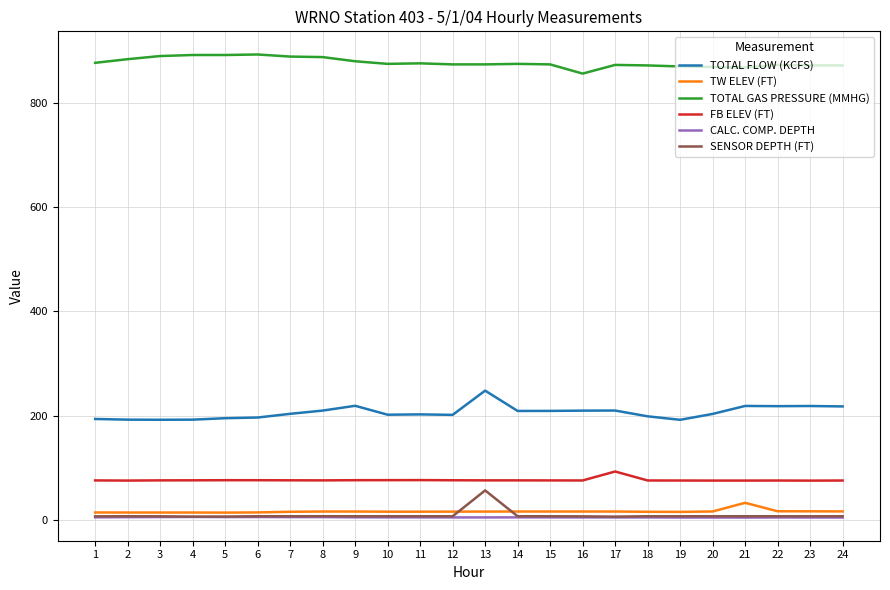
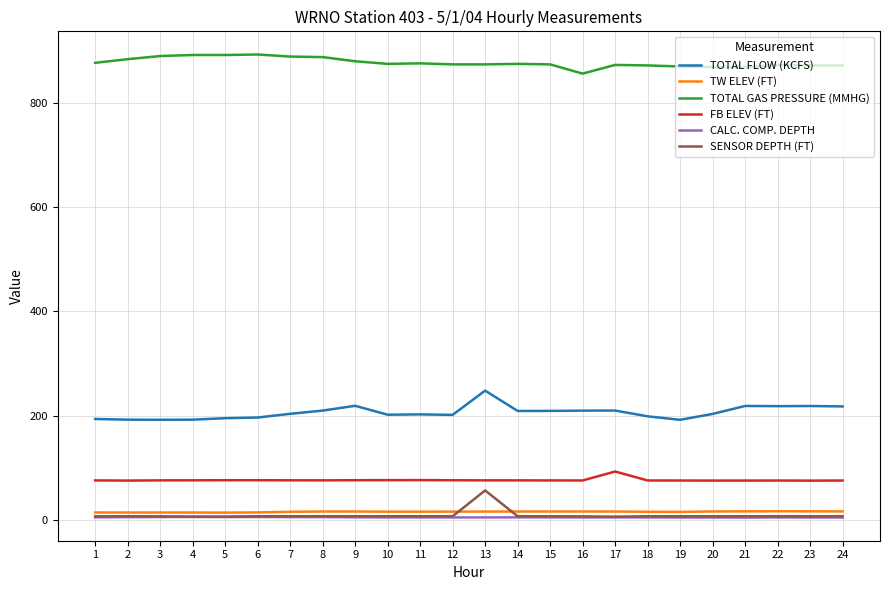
TW ELEV (FT), 21: 30 -> 20
